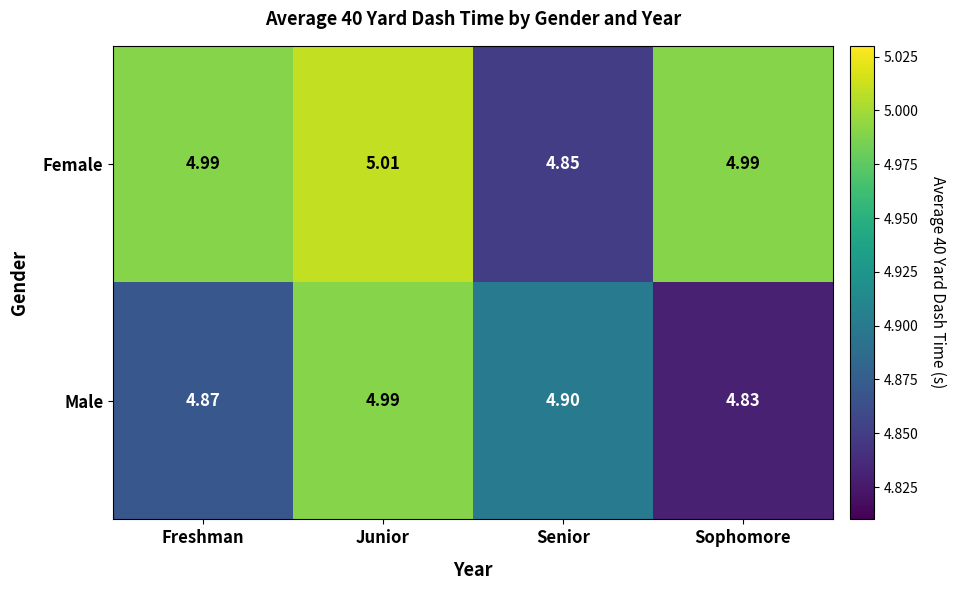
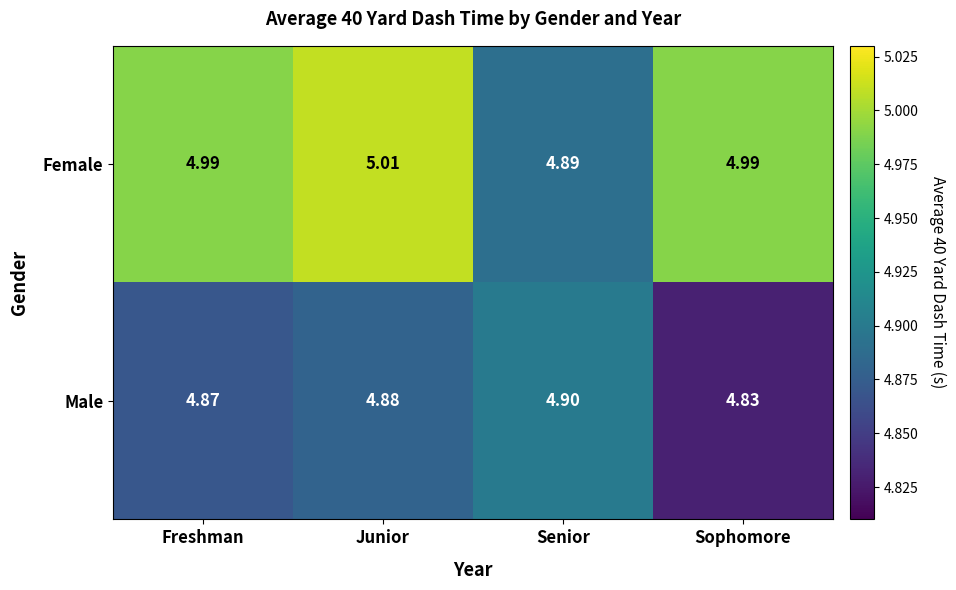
Female, Senior: 4.85 -> 4.89
Male, Junior: 4.99 -> 4.88
